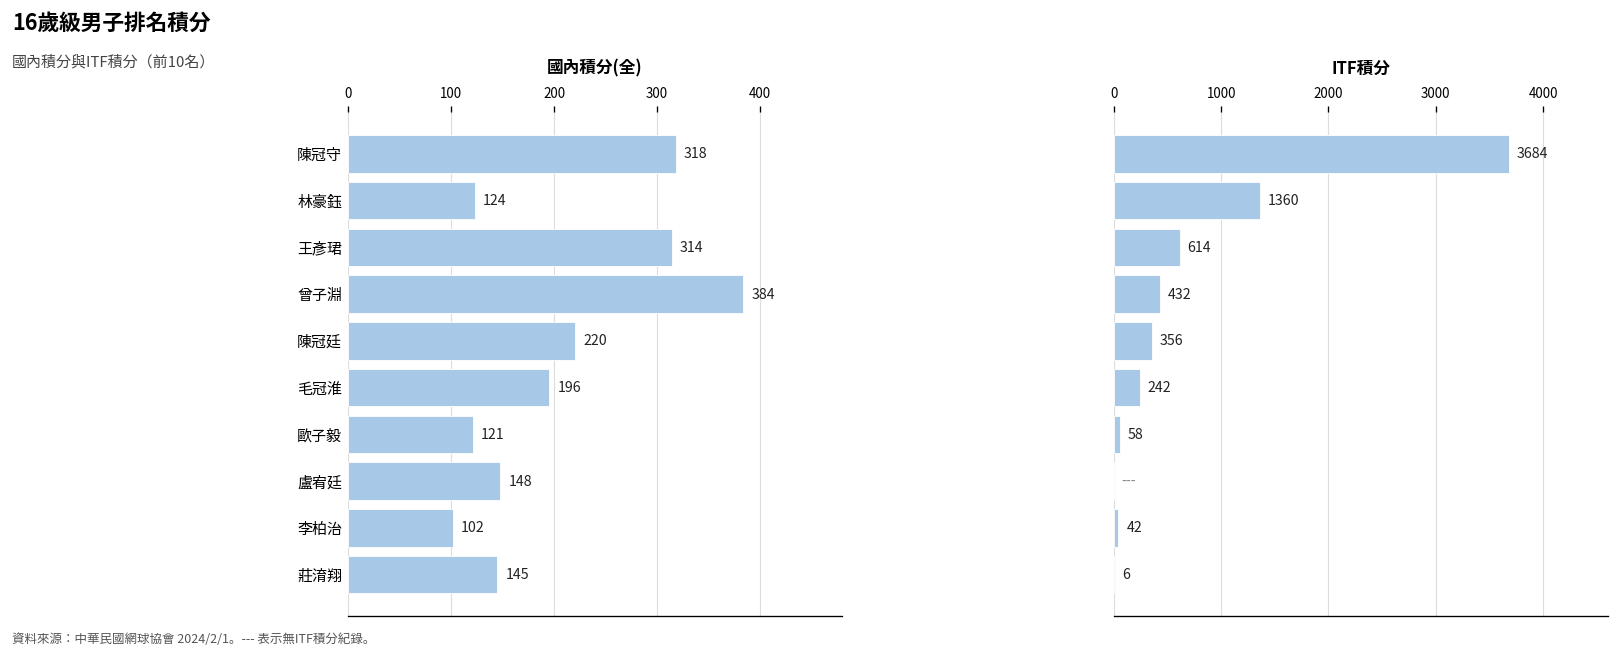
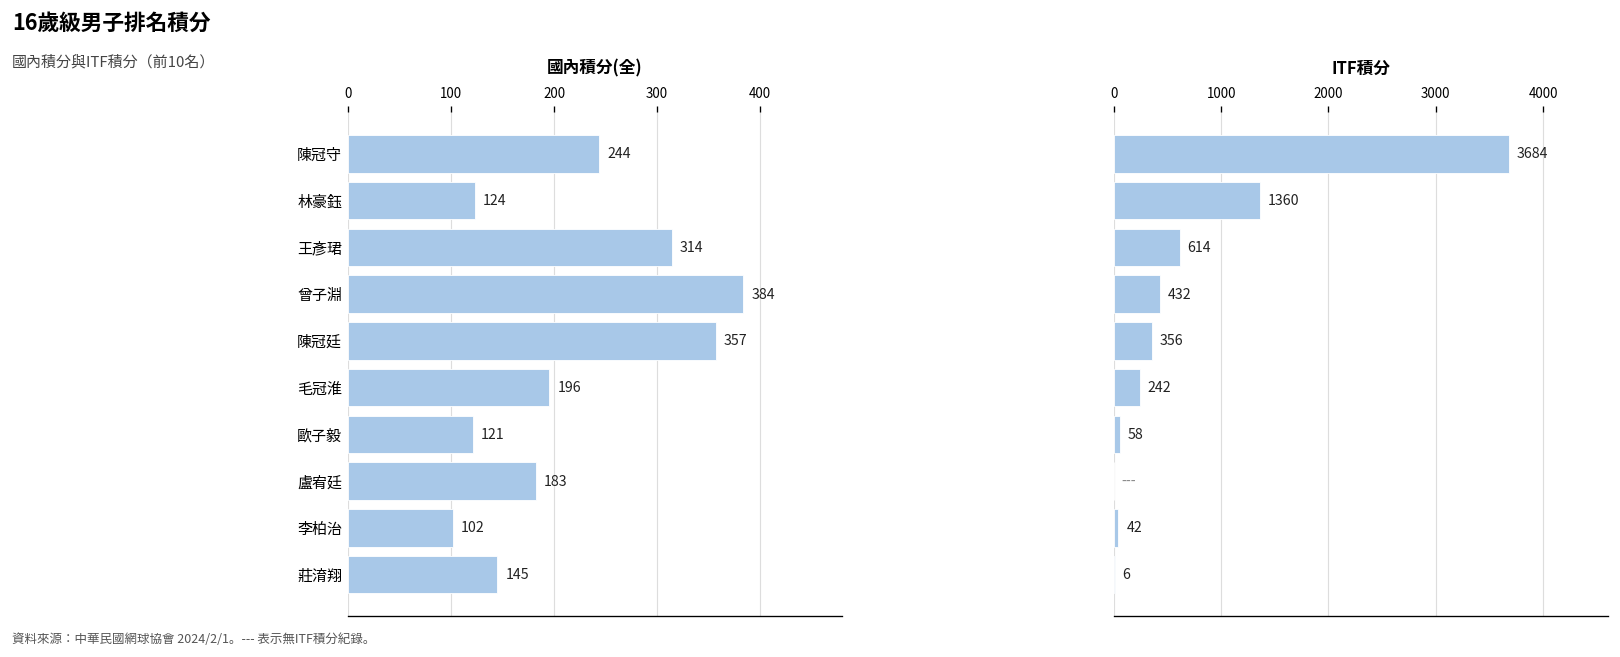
國內積分(全), 陳冠守: 318 -> 244
國內積分(全), 陳冠廷: 220 -> 357
國內積分(全), 盧宥廷: 148 -> 183
